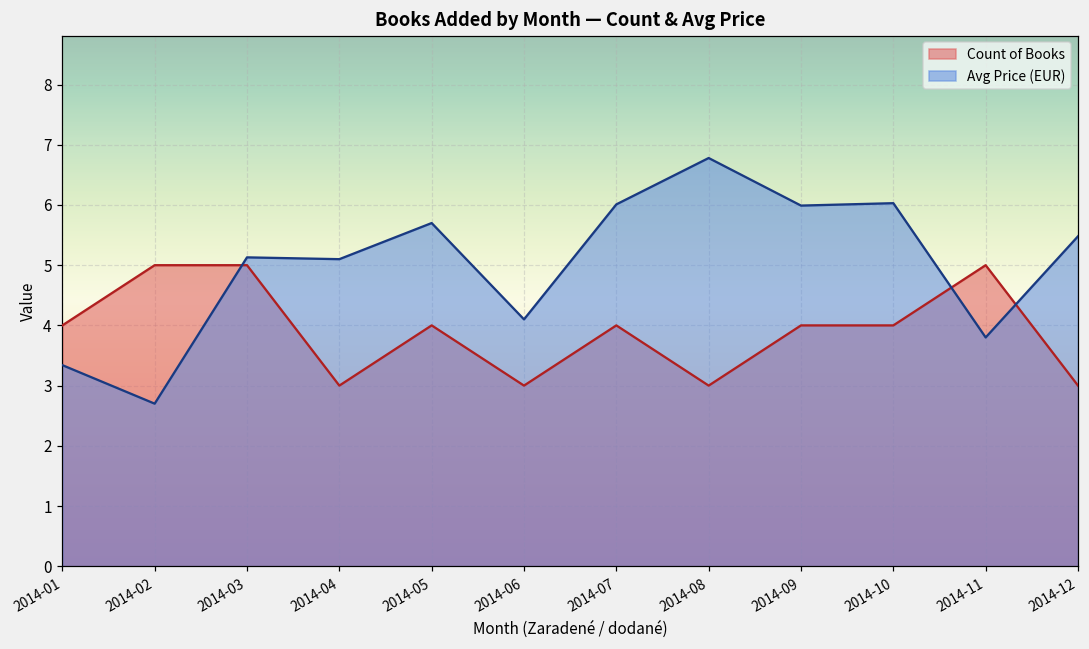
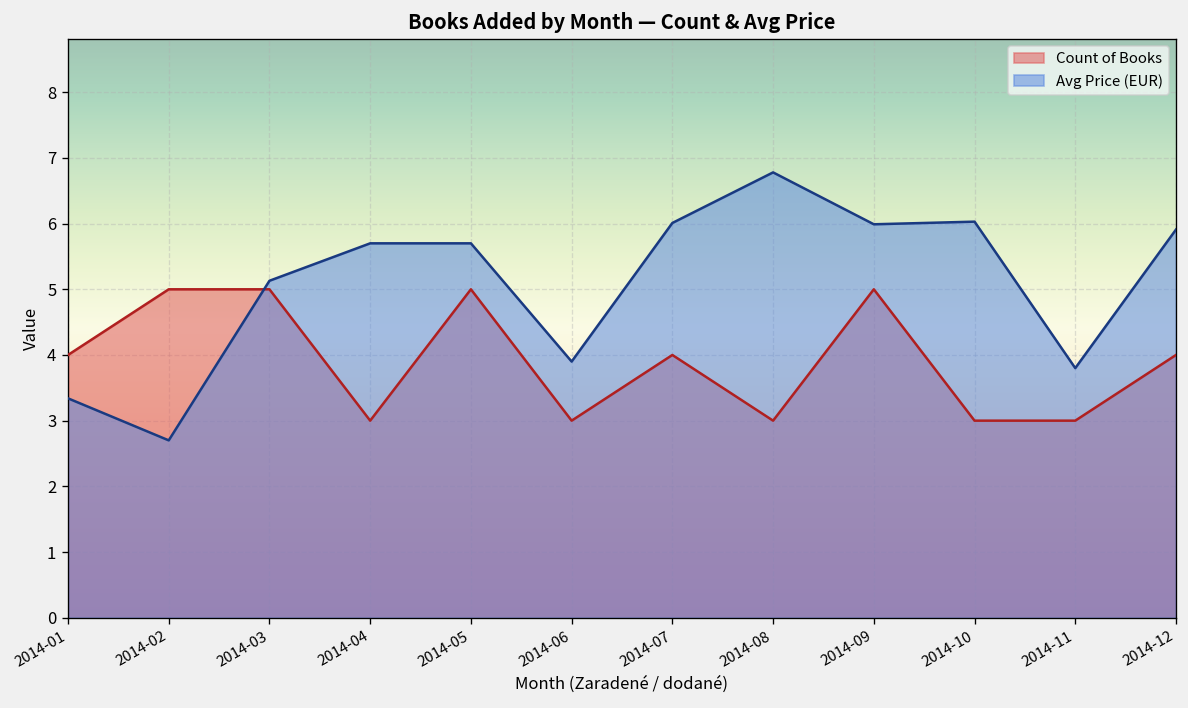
Avg Price (EUR), 2014-04: 5.1 -> 5.7
Count of Books, 2014-05: 4 -> 5
Avg Price (EUR), 2014-06: 4.1 -> 3.9
Count of Books, 2014-09: 4 -> 5
Count of Books, 2014-10: 4 -> 3
Count of Books, 2014-11: 5 -> 3
Count of Books, 2014-12: 3 -> 4
Avg Price (EUR), 2014-12: 5.5 -> 5.9
